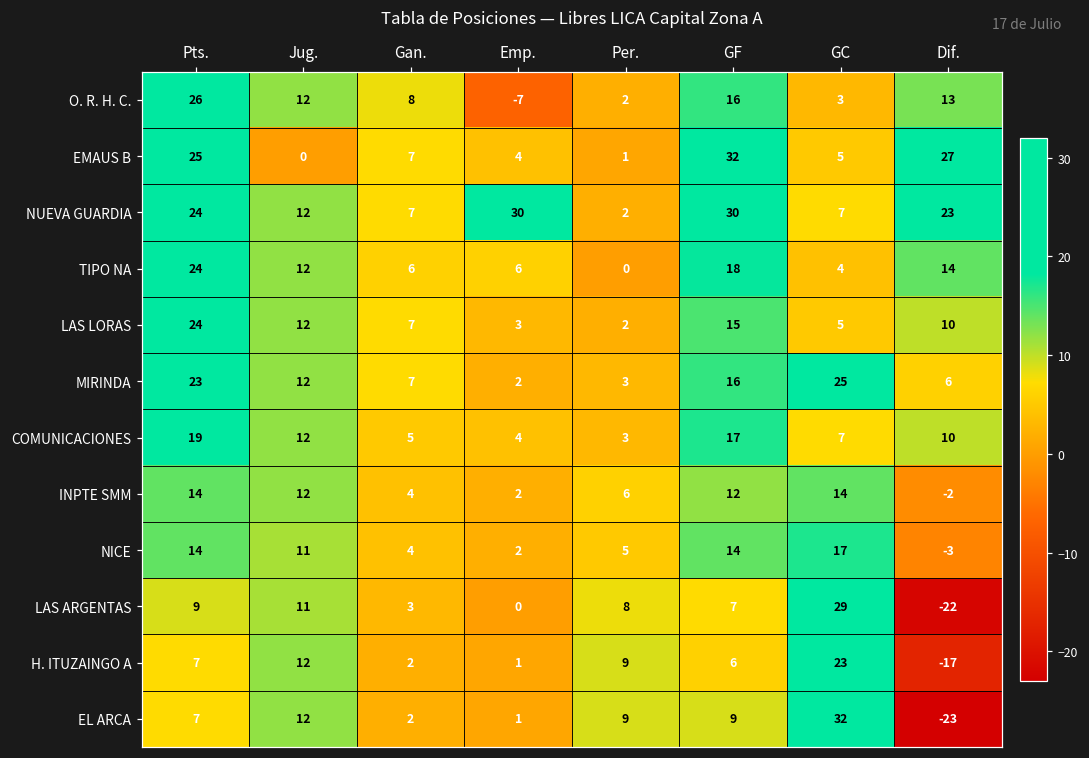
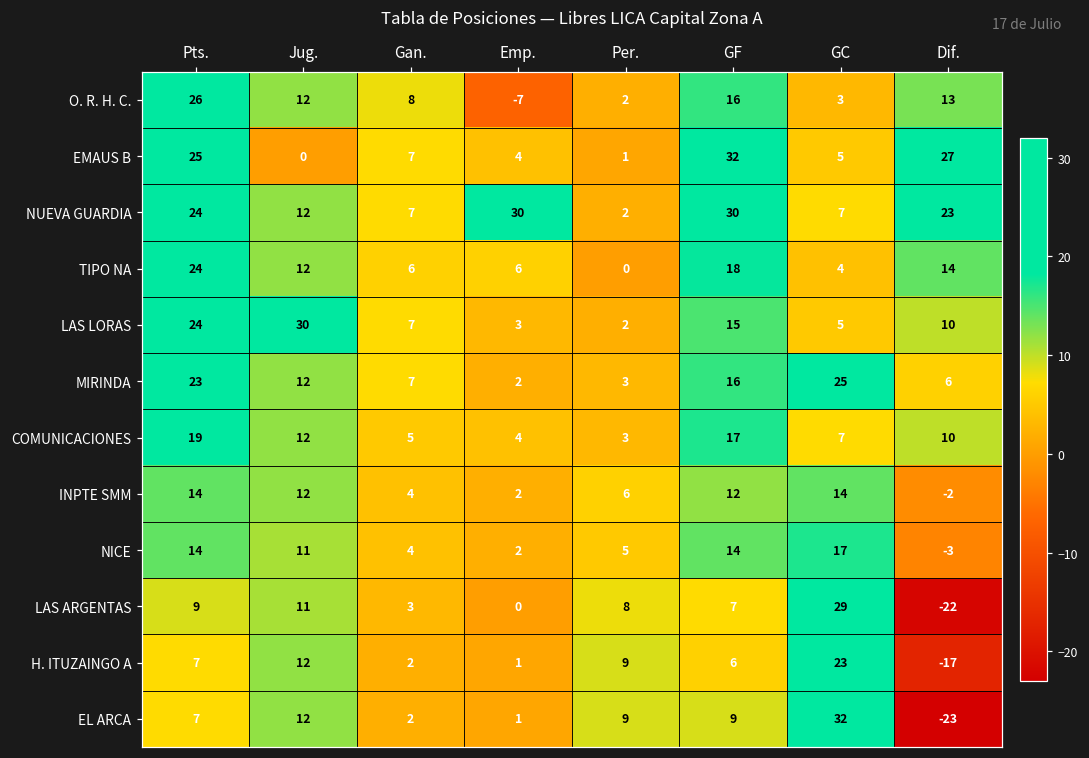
LAS LORAS, Jug.: 12 -> 30
